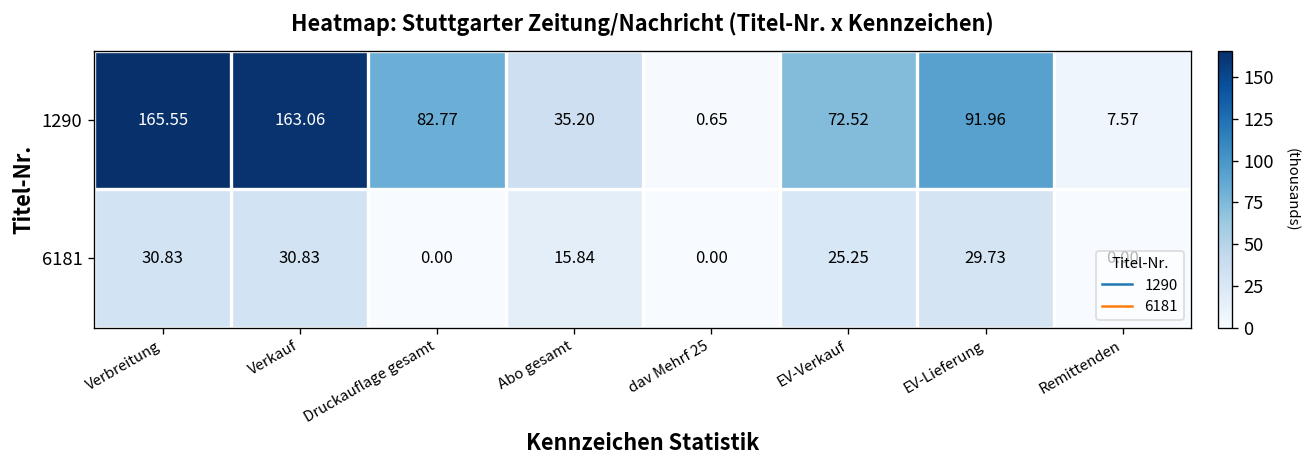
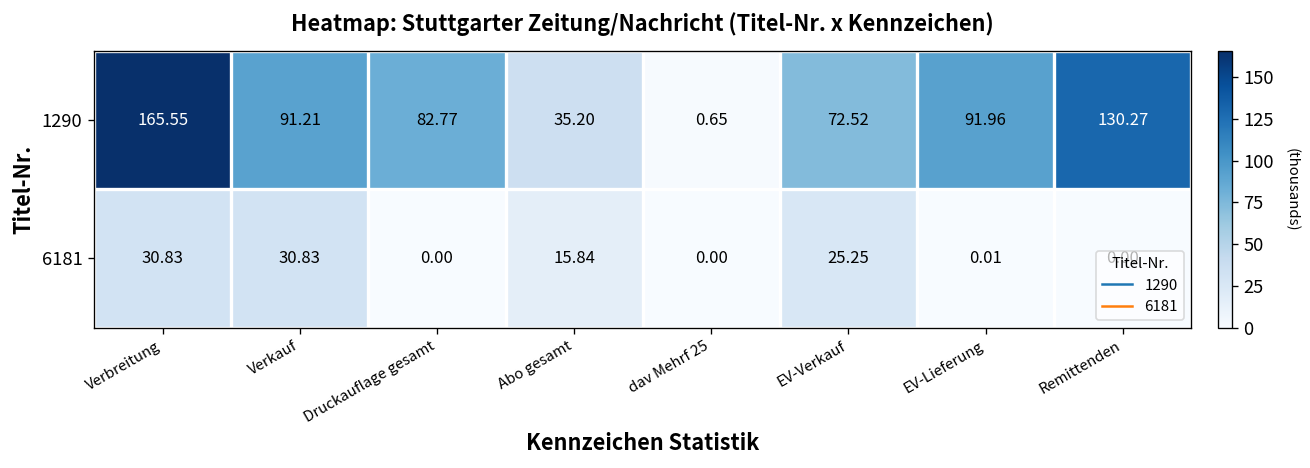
1290, Verkauf: 163.06 -> 91.21
1290, Remittenden: 7.57 -> 130.27
6181, EV-Lieferung: 29.73 -> 0.01
